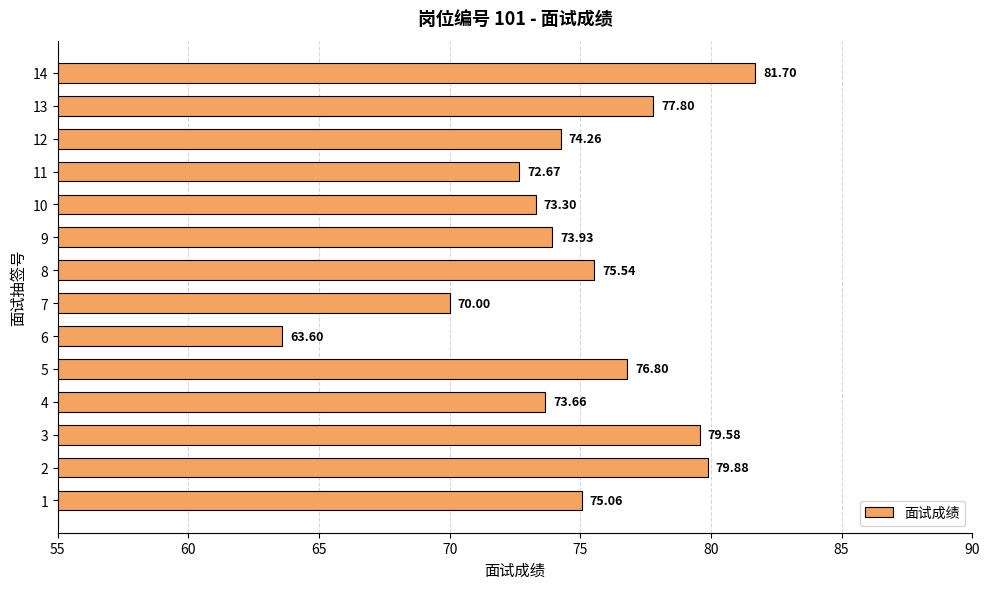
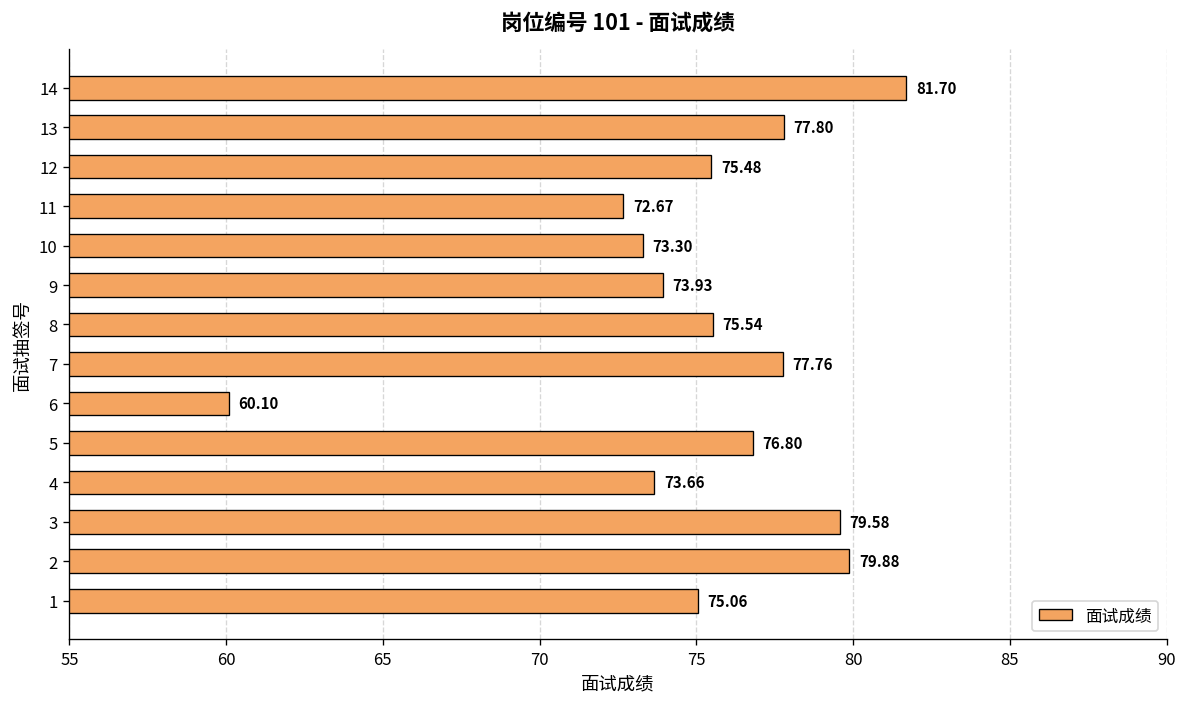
12: 74.26 -> 75.48
7: 70.00 -> 77.76
6: 63.60 -> 60.10
